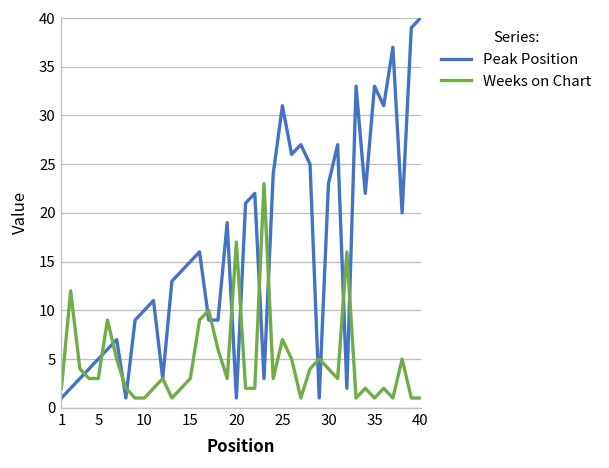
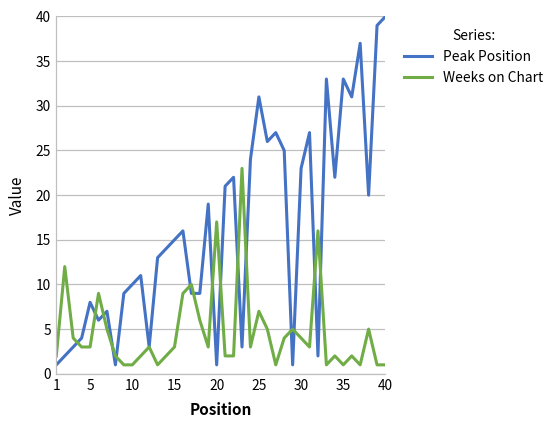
Peak Position, 5: 5 -> 8
